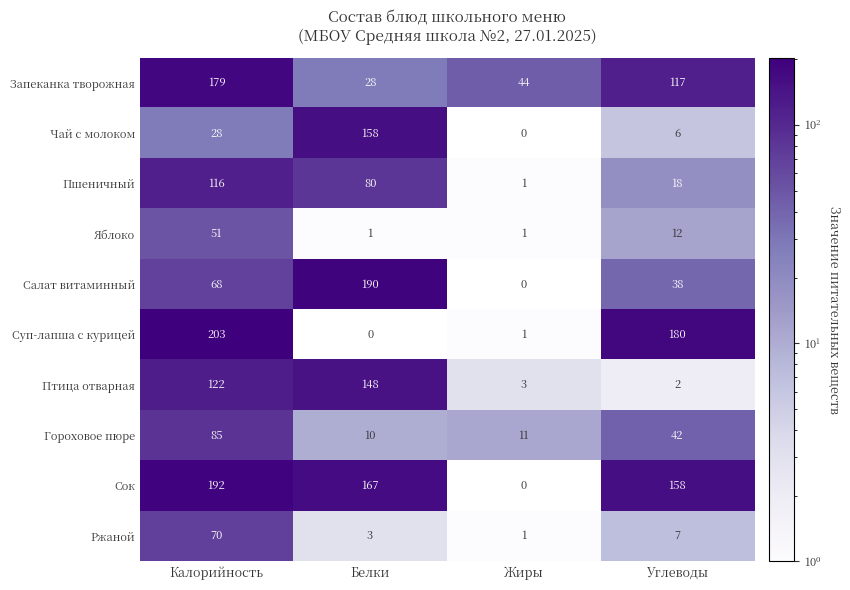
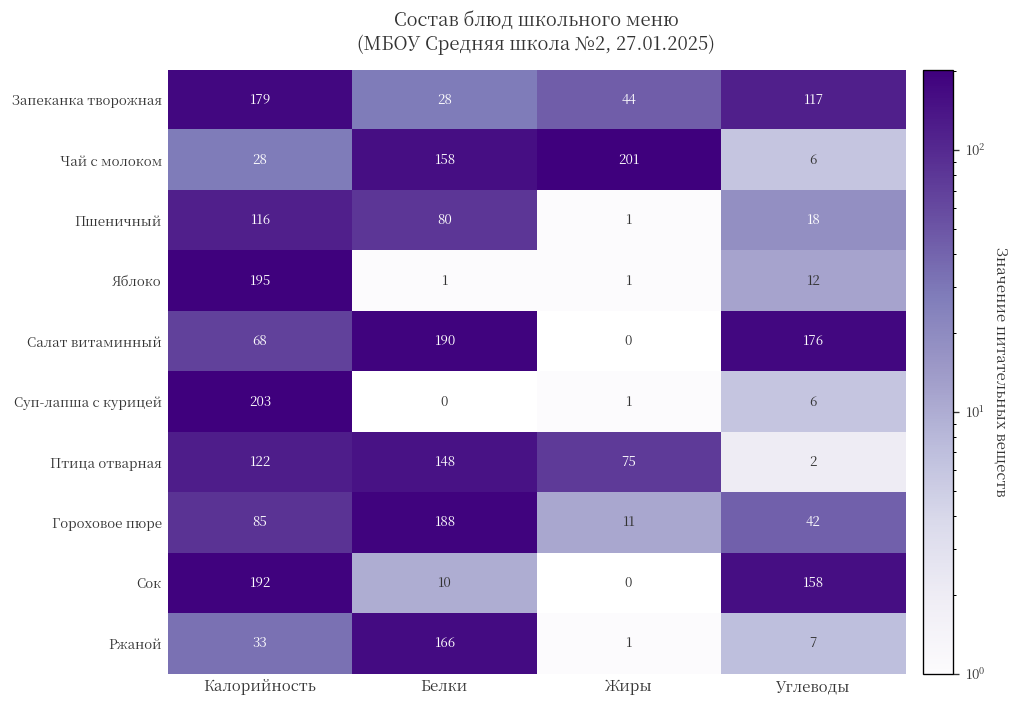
Чай с молоком, Жиры: 0 -> 201
Яблоко, Калорийность: 51 -> 195
Салат витаминный, Углеводы: 38 -> 176
Суп-лапша с курицей, Углеводы: 180 -> 6
Птица отварная, Жиры: 3 -> 75
Гороховое пюре, Белки: 10 -> 188
Сок, Белки: 167 -> 10
Ржаной, Калорийность: 70 -> 33
Ржаной, Белки: 3 -> 166
